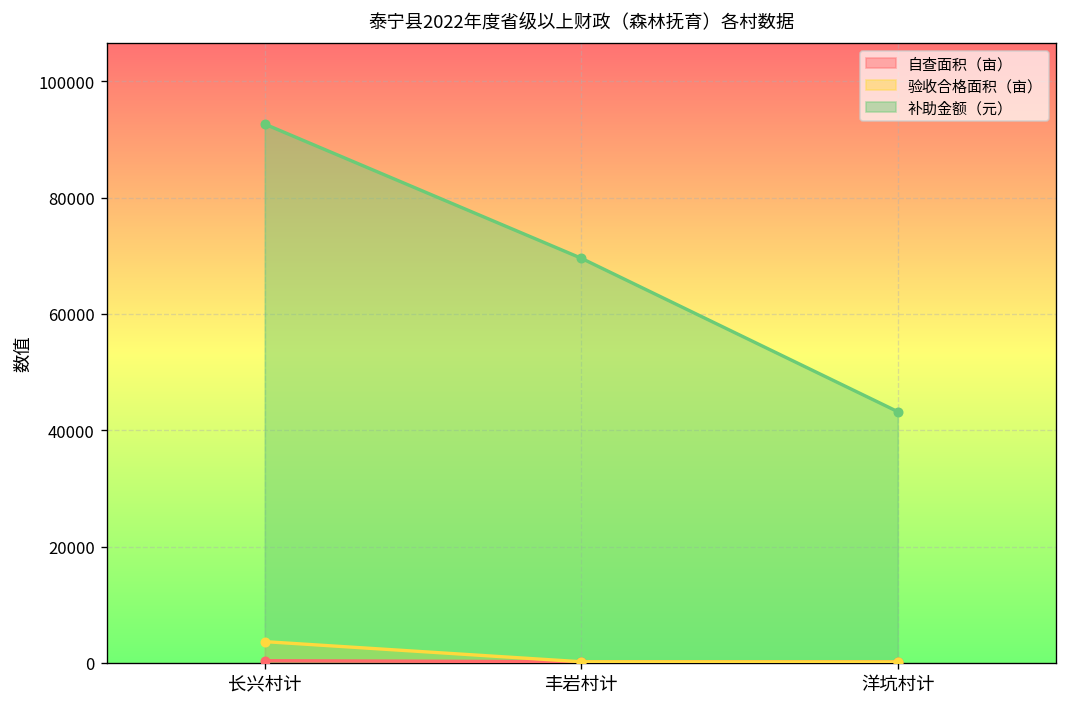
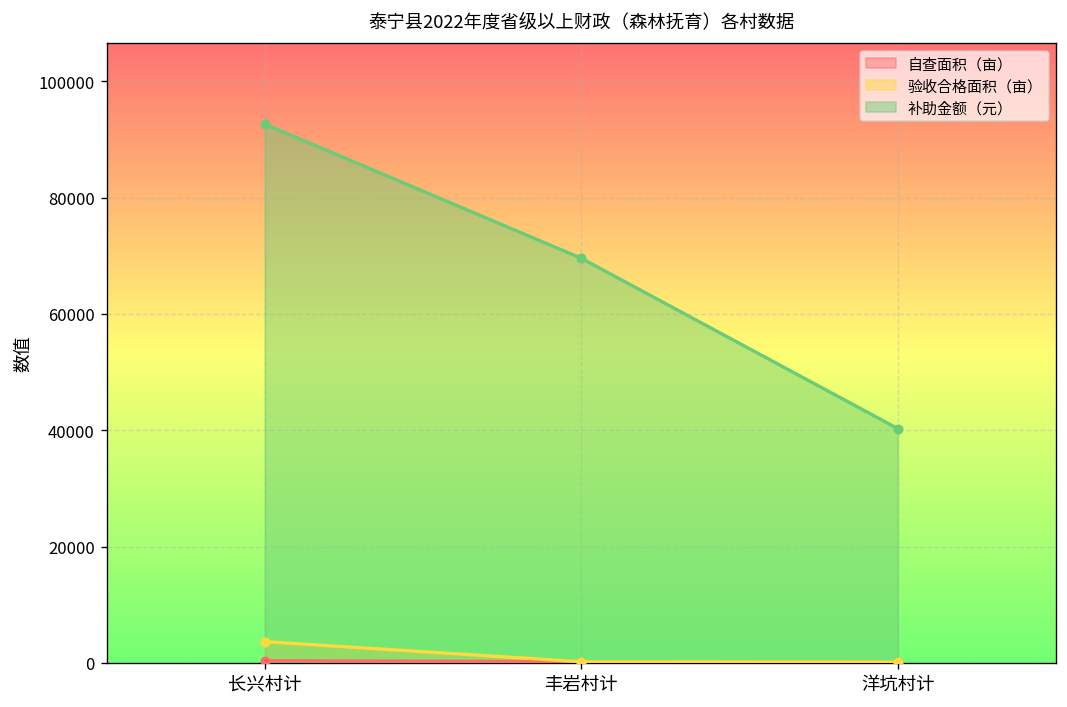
补助金额（元）, 洋坑村计: 43000 -> 40000
